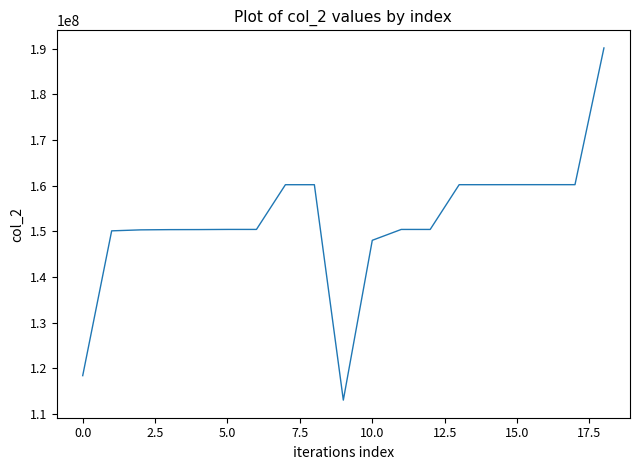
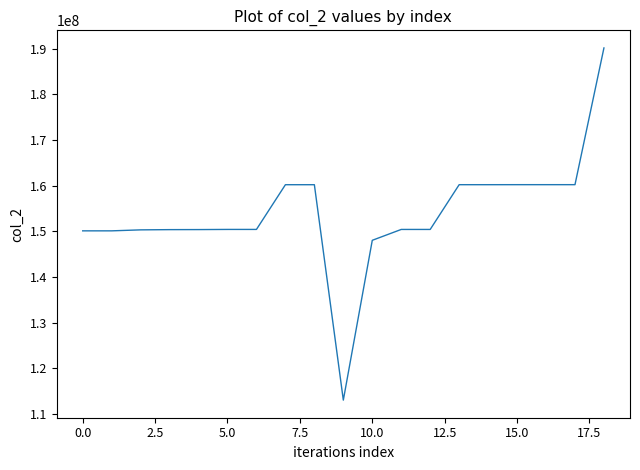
0.0: 118000000 -> 150000000
